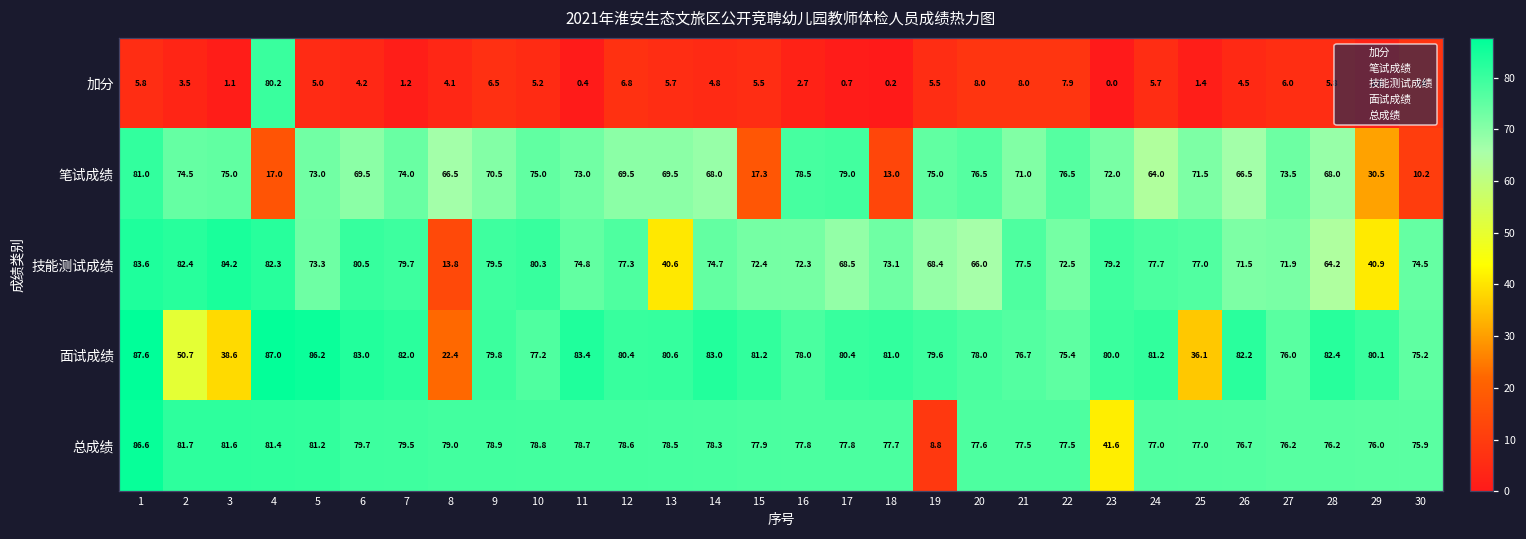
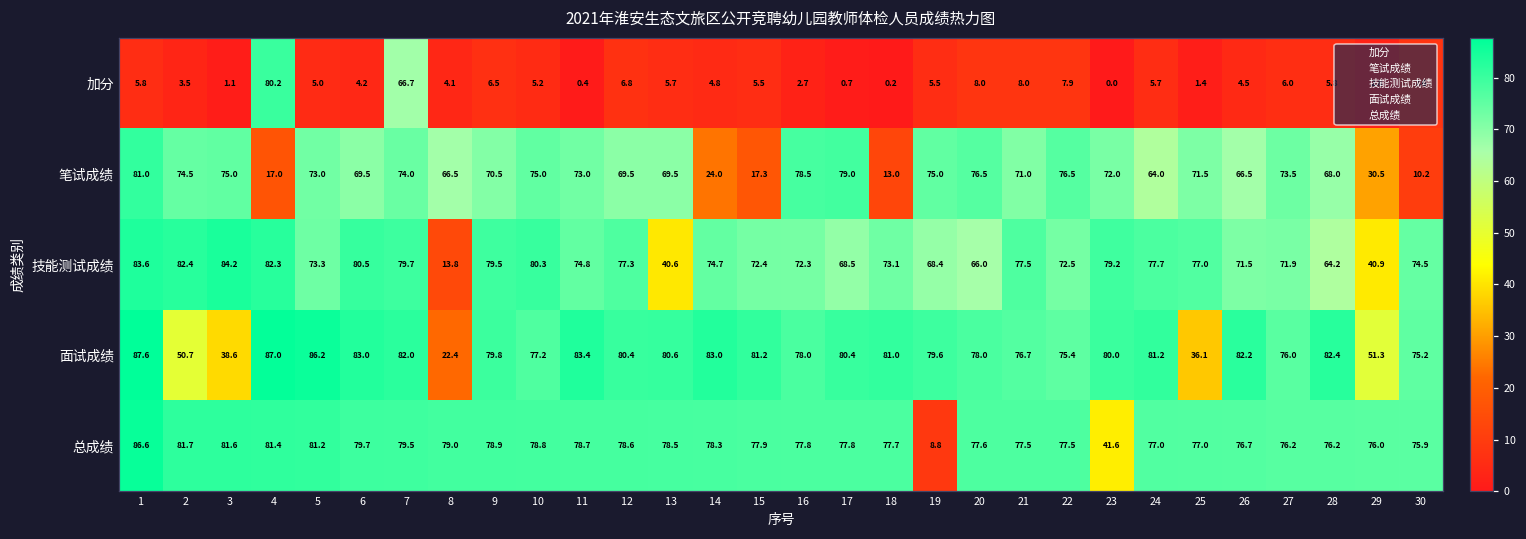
加分, 7: 1.2 -> 66.7
笔试成绩, 14: 68.0 -> 24.0
面试成绩, 29: 80.1 -> 51.3
